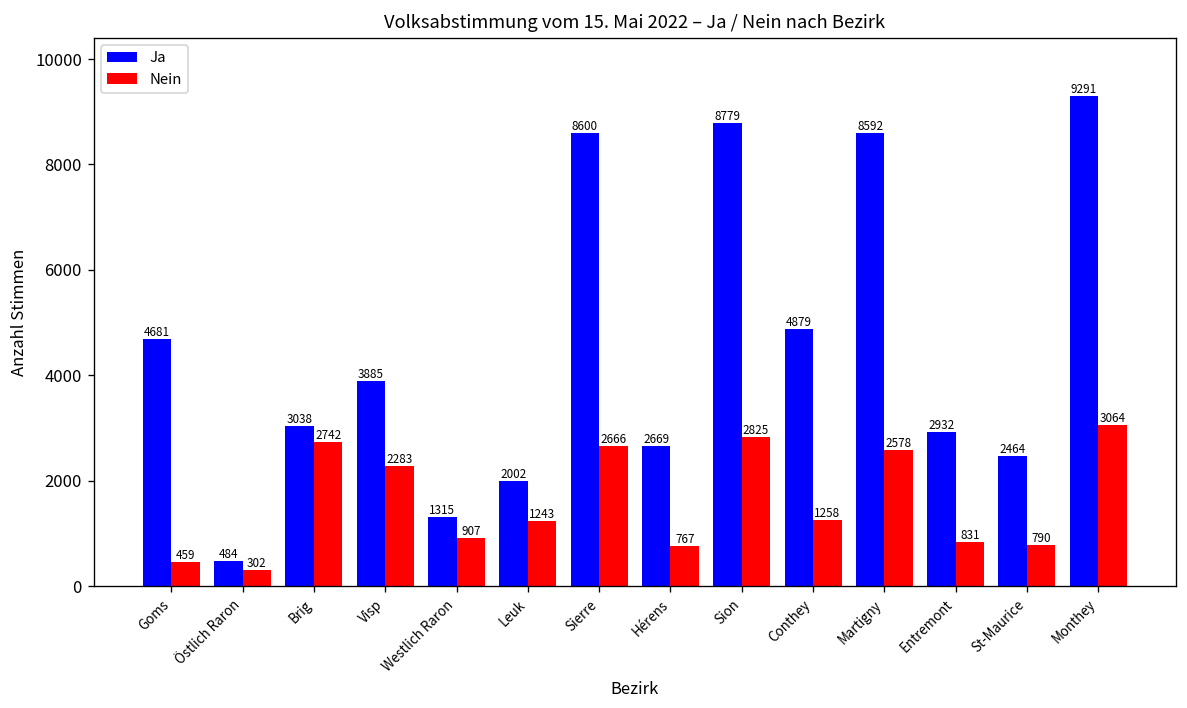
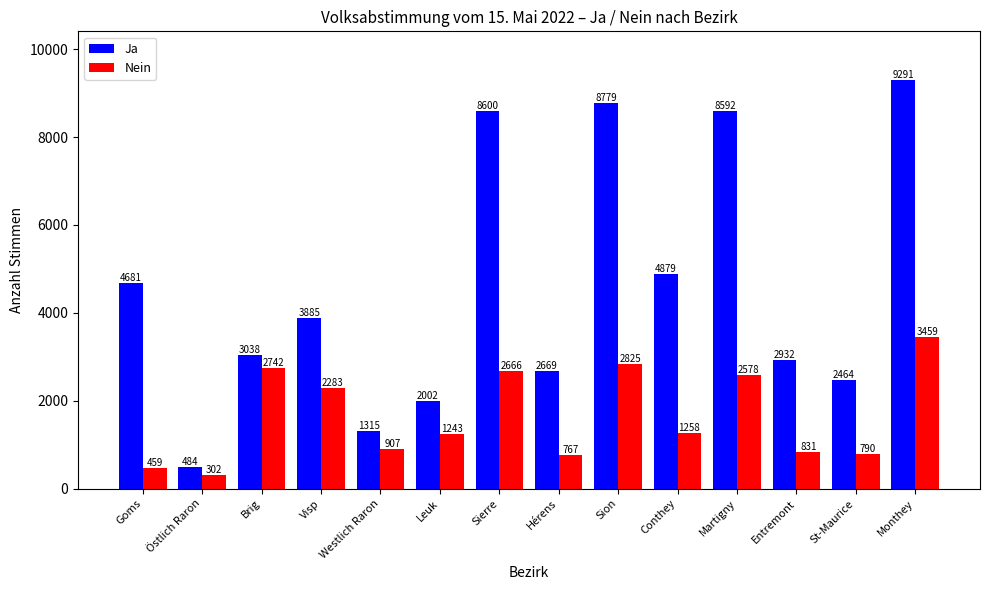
Nein, Monthey: 3064 -> 3459
